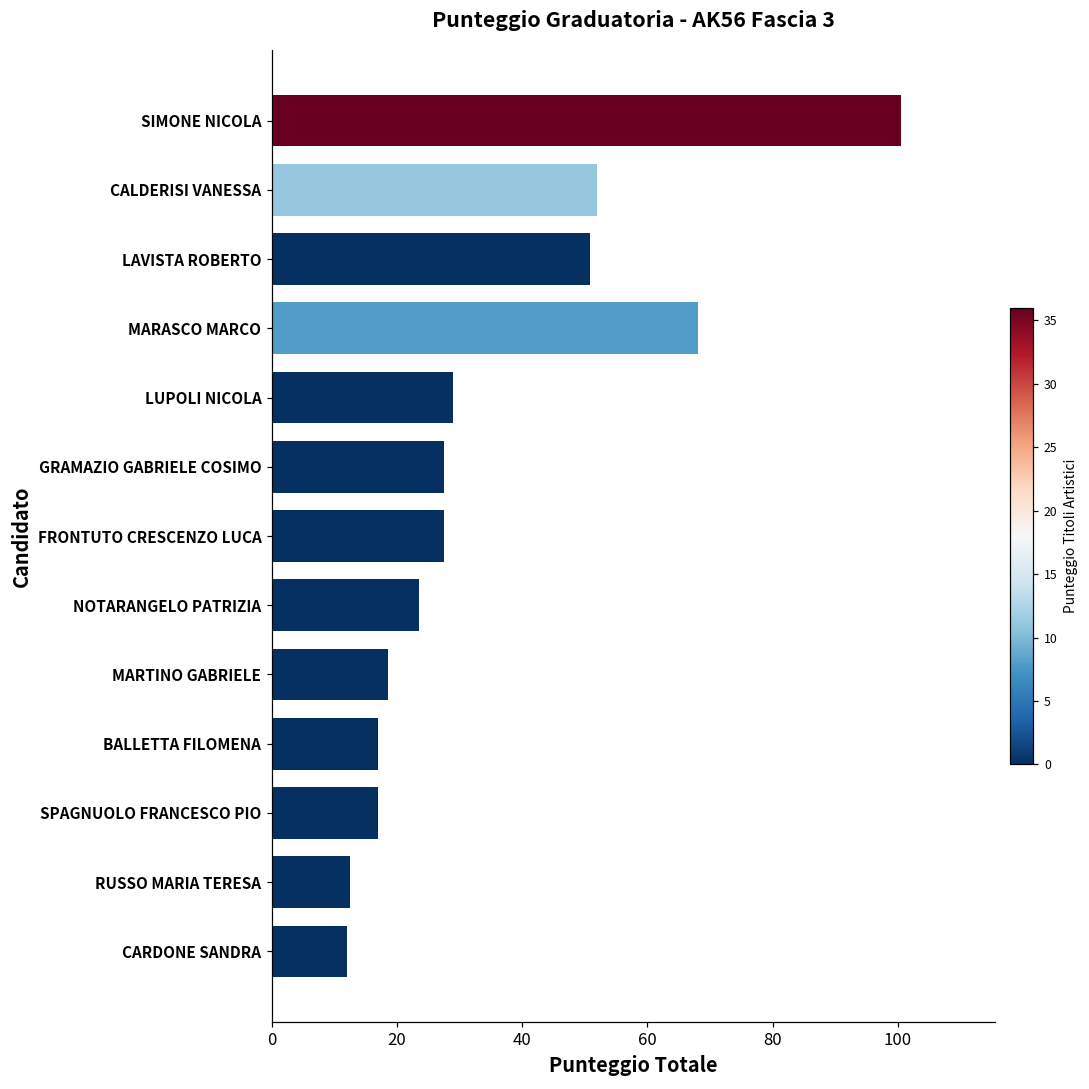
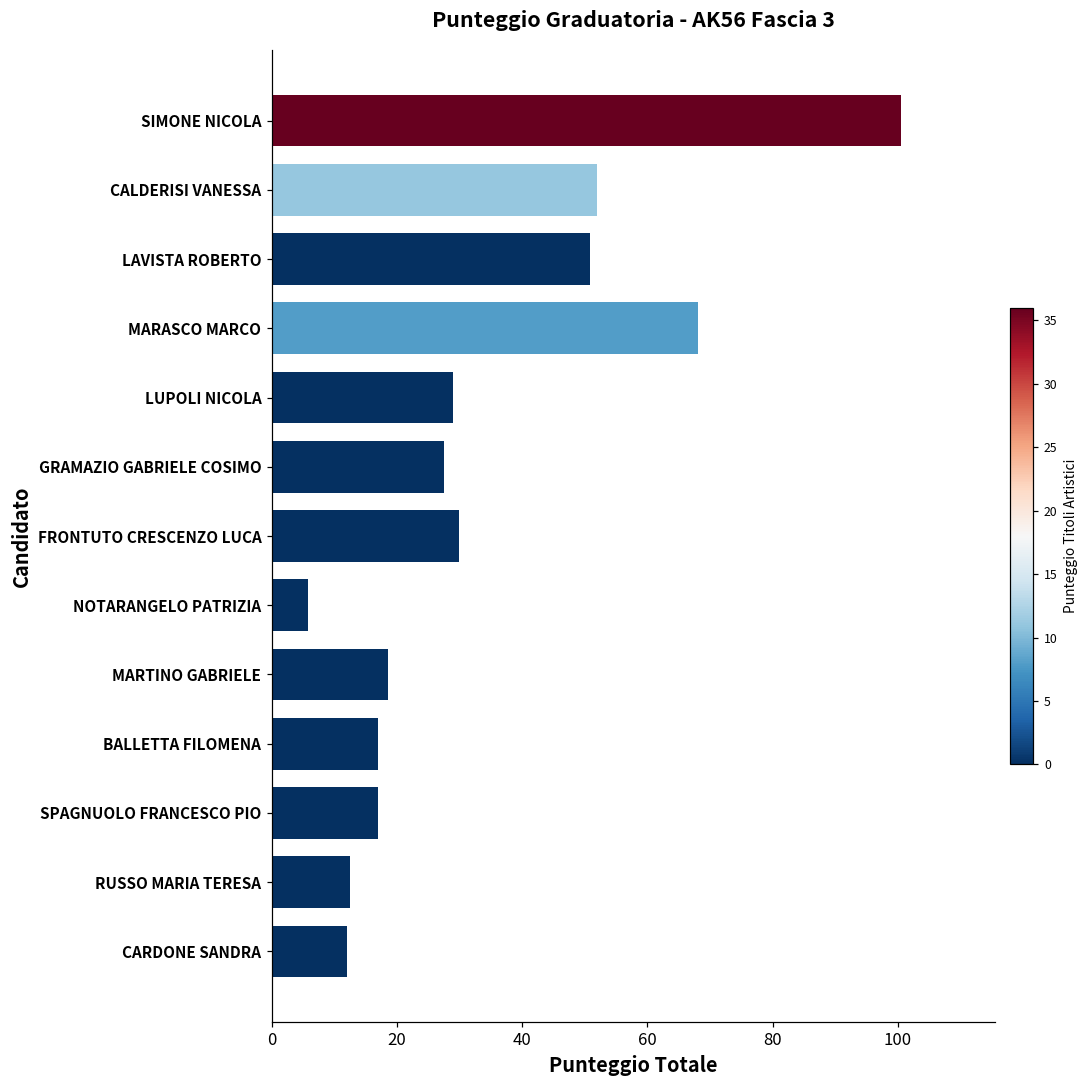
FRONTUTO CRESCENZO LUCA: 28 -> 30
NOTARANGELO PATRIZIA: 24 -> 6
